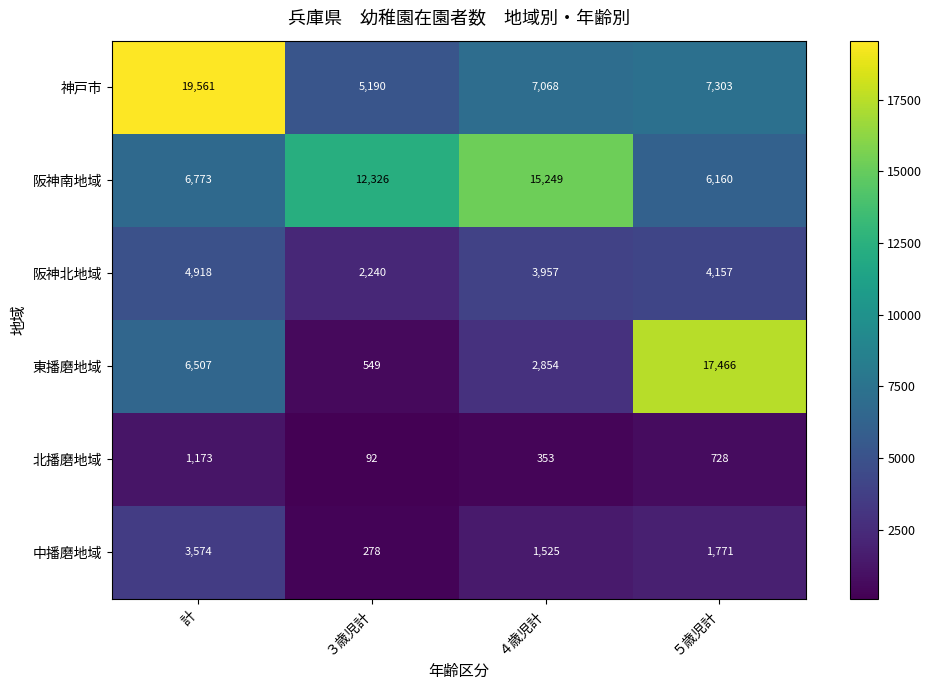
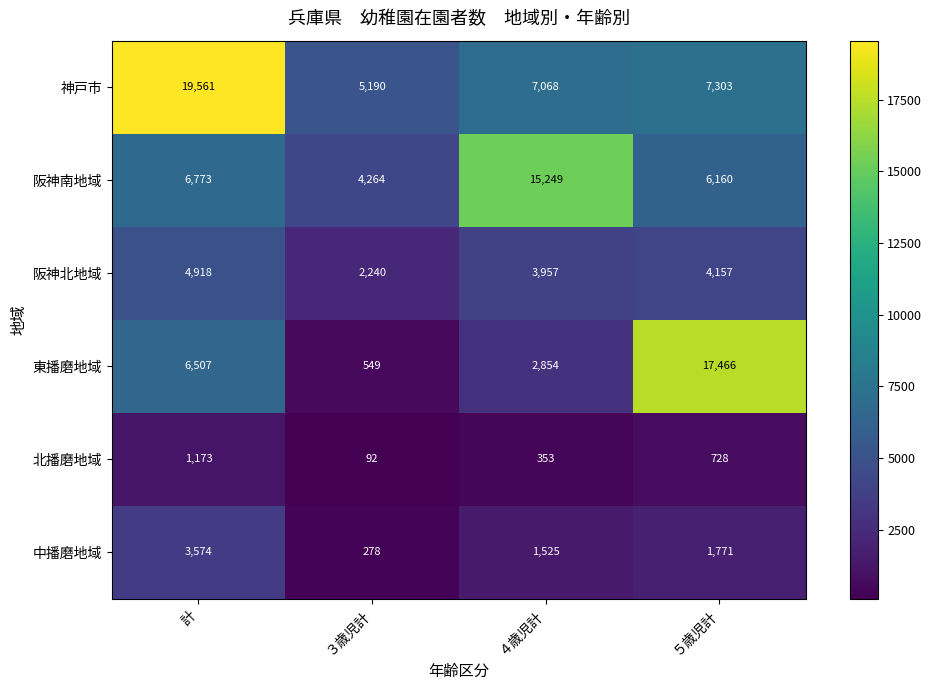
阪神南地域, ３歳児計: 12,326 -> 4,264
